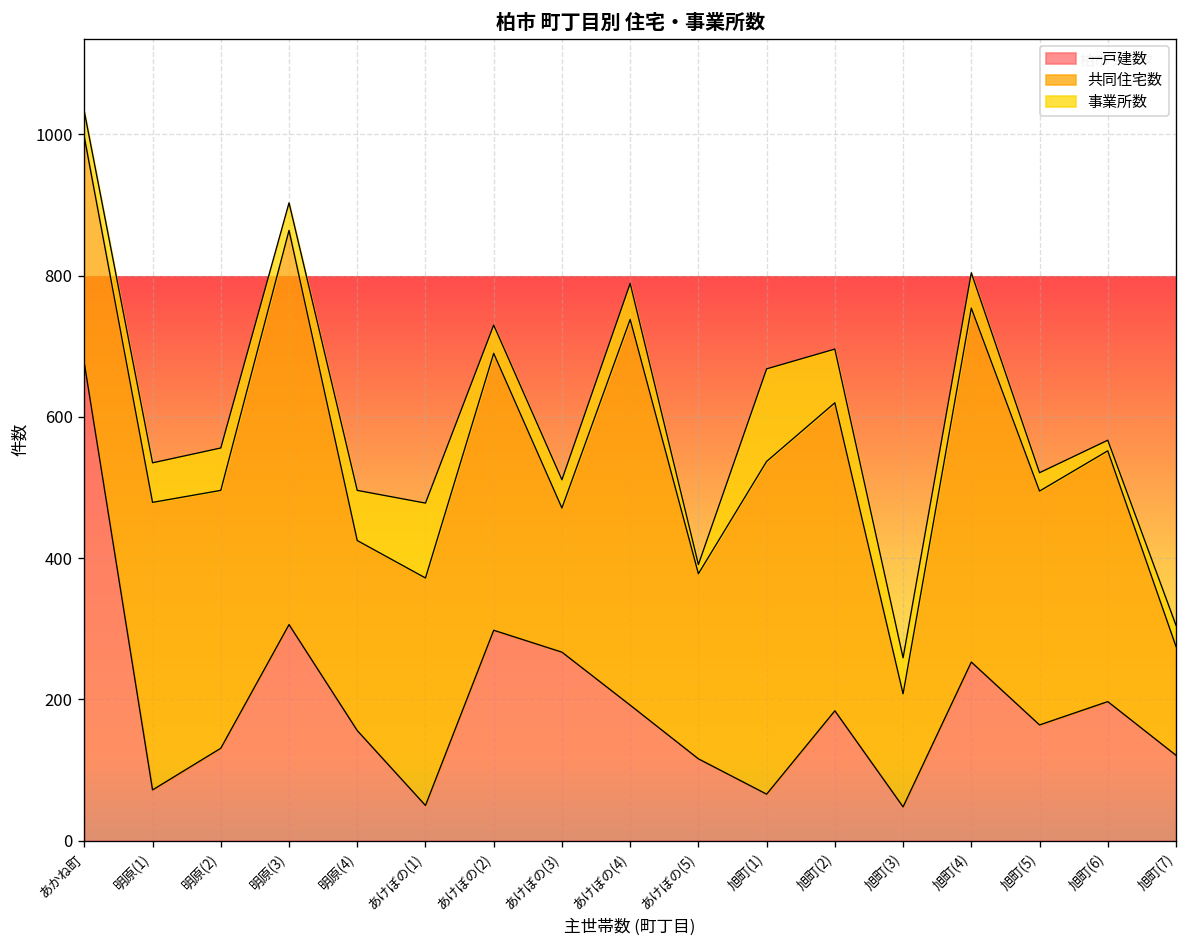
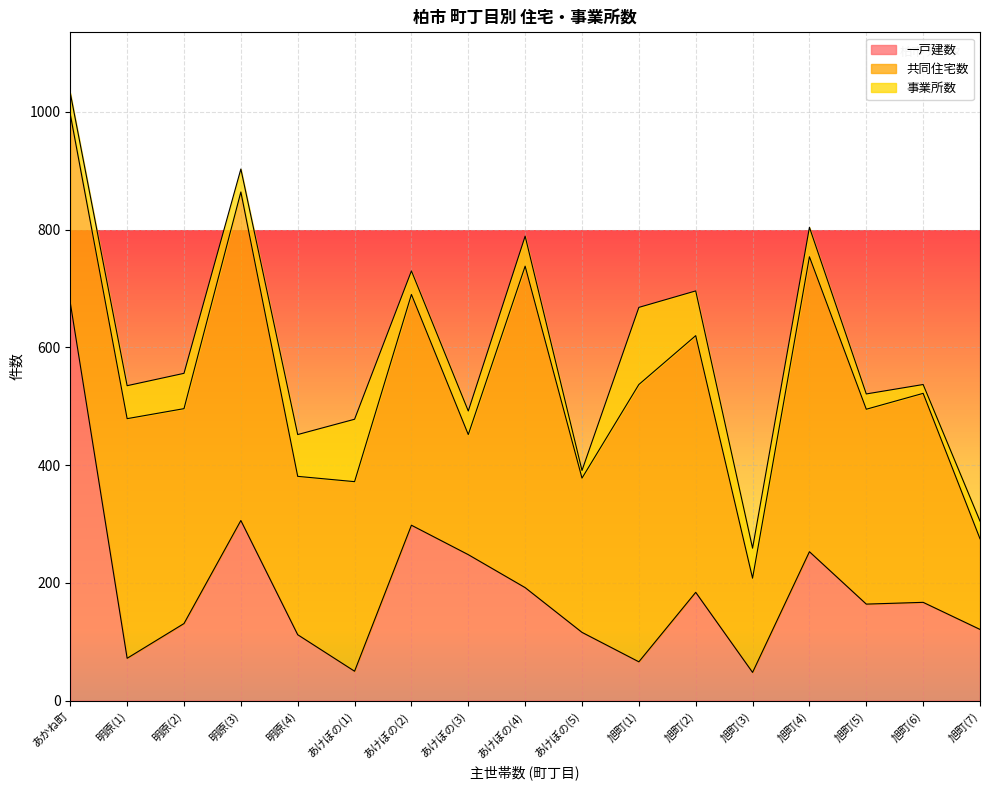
一戸建数, 明原(4): 160 -> 110
一戸建数, あけぼの(3): 270 -> 250
一戸建数, 旭町(6): 200 -> 170
